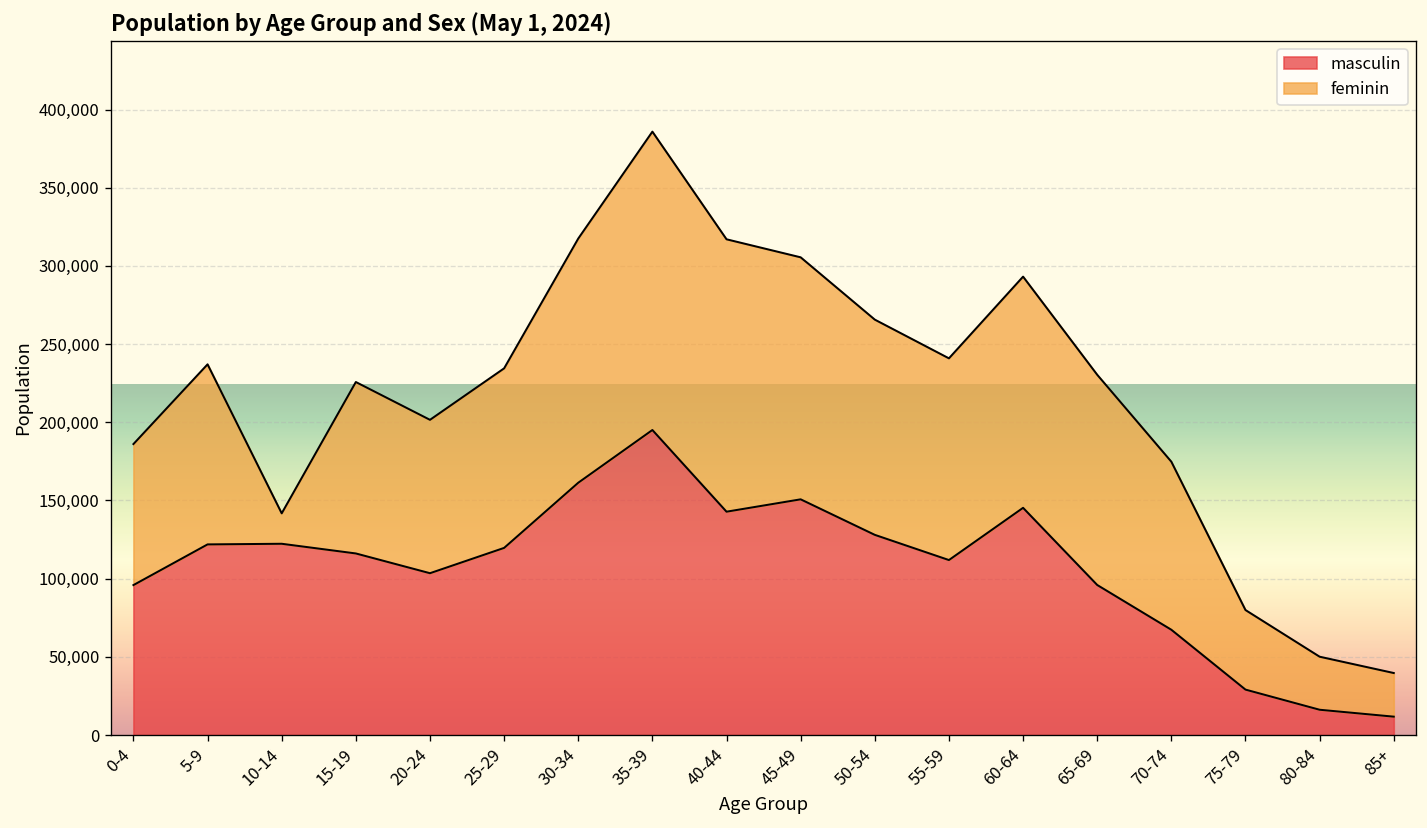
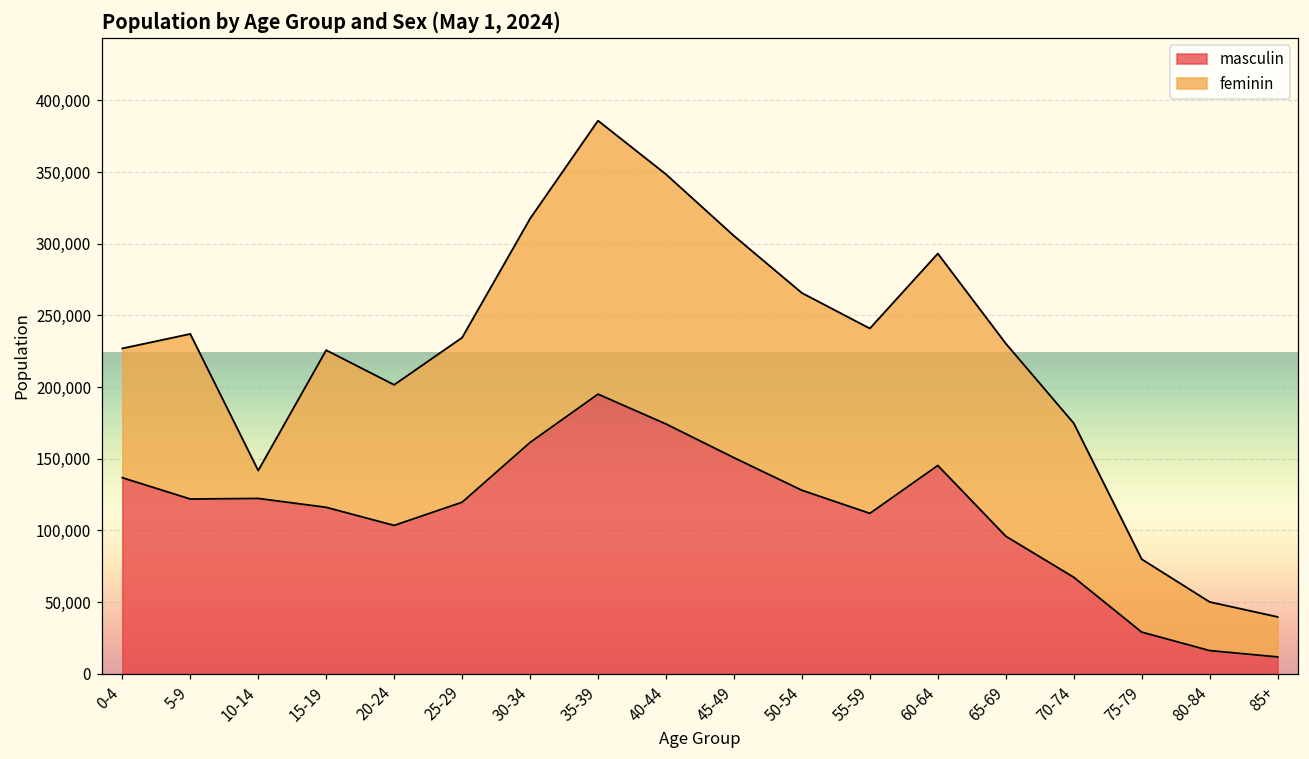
masculin, 0-4: 96,000 -> 137,000
masculin, 40-44: 143,000 -> 174,000
